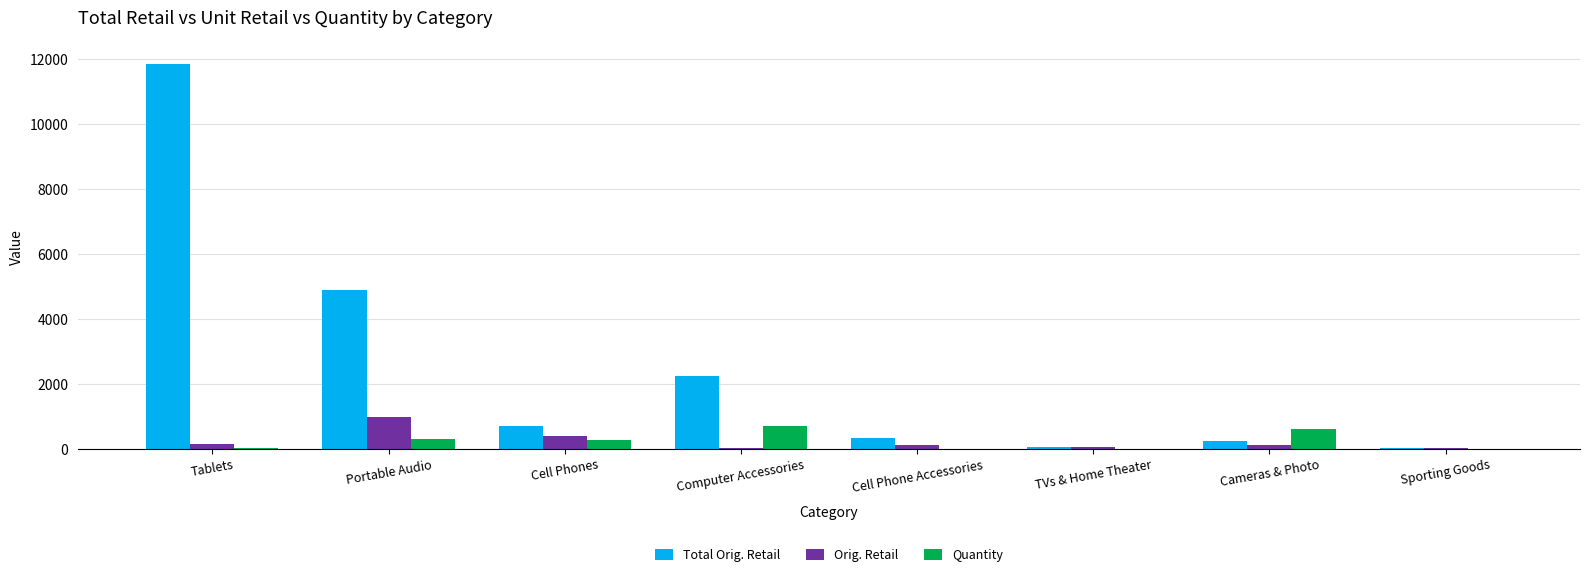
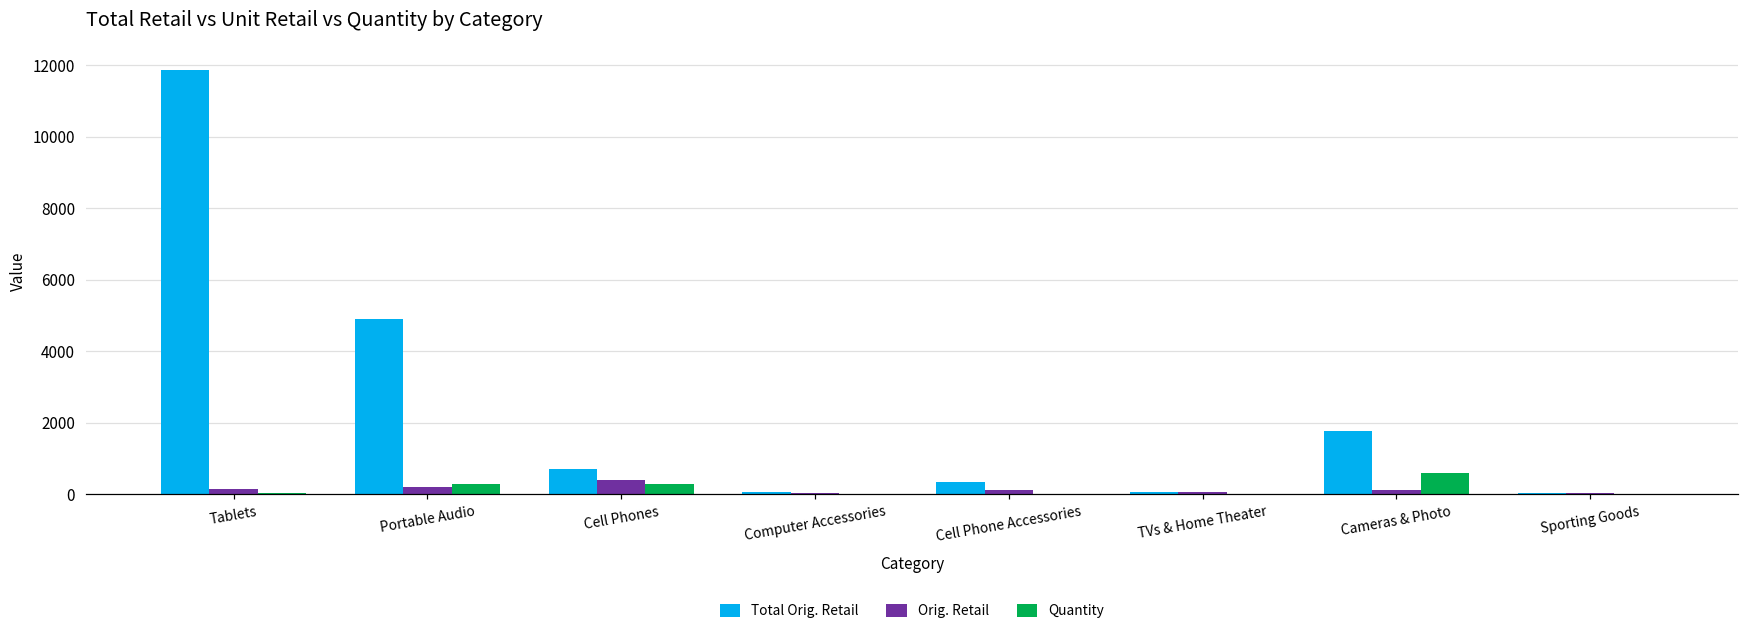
Orig. Retail, Portable Audio: 1000 -> 200
Total Orig. Retail, Computer Accessories: 2200 -> 0
Quantity, Computer Accessories: 700 -> 0
Total Orig. Retail, Cameras & Photo: 200 -> 1800
